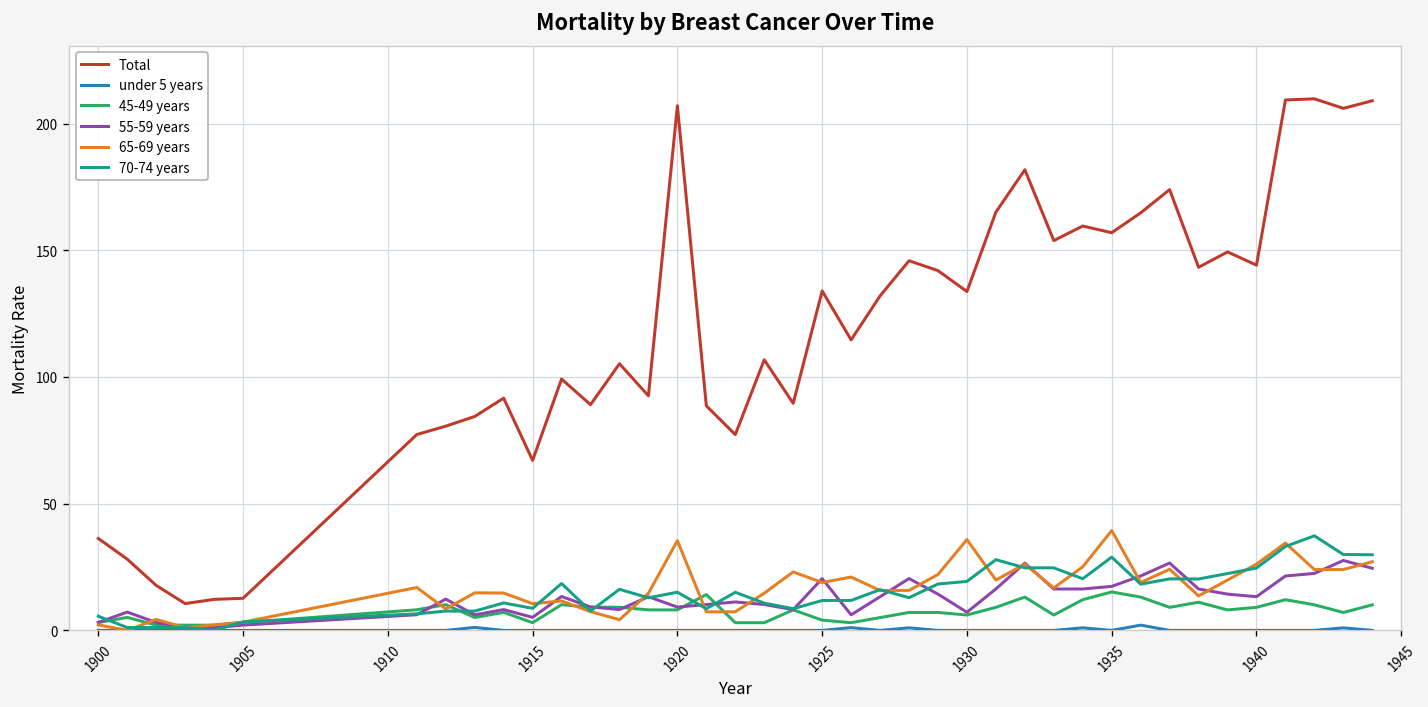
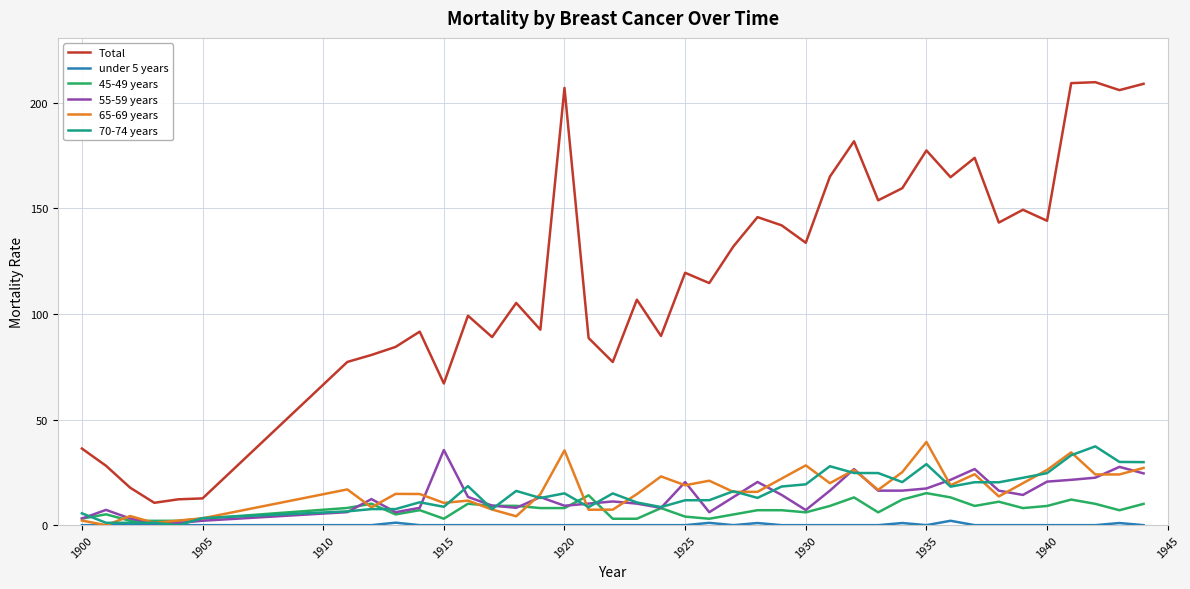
55-59 years, 1915: 5 -> 36
Total, 1925: 134 -> 120
65-69 years, 1930: 36 -> 28
Total, 1935: 157 -> 177
55-59 years, 1940: 13 -> 21
